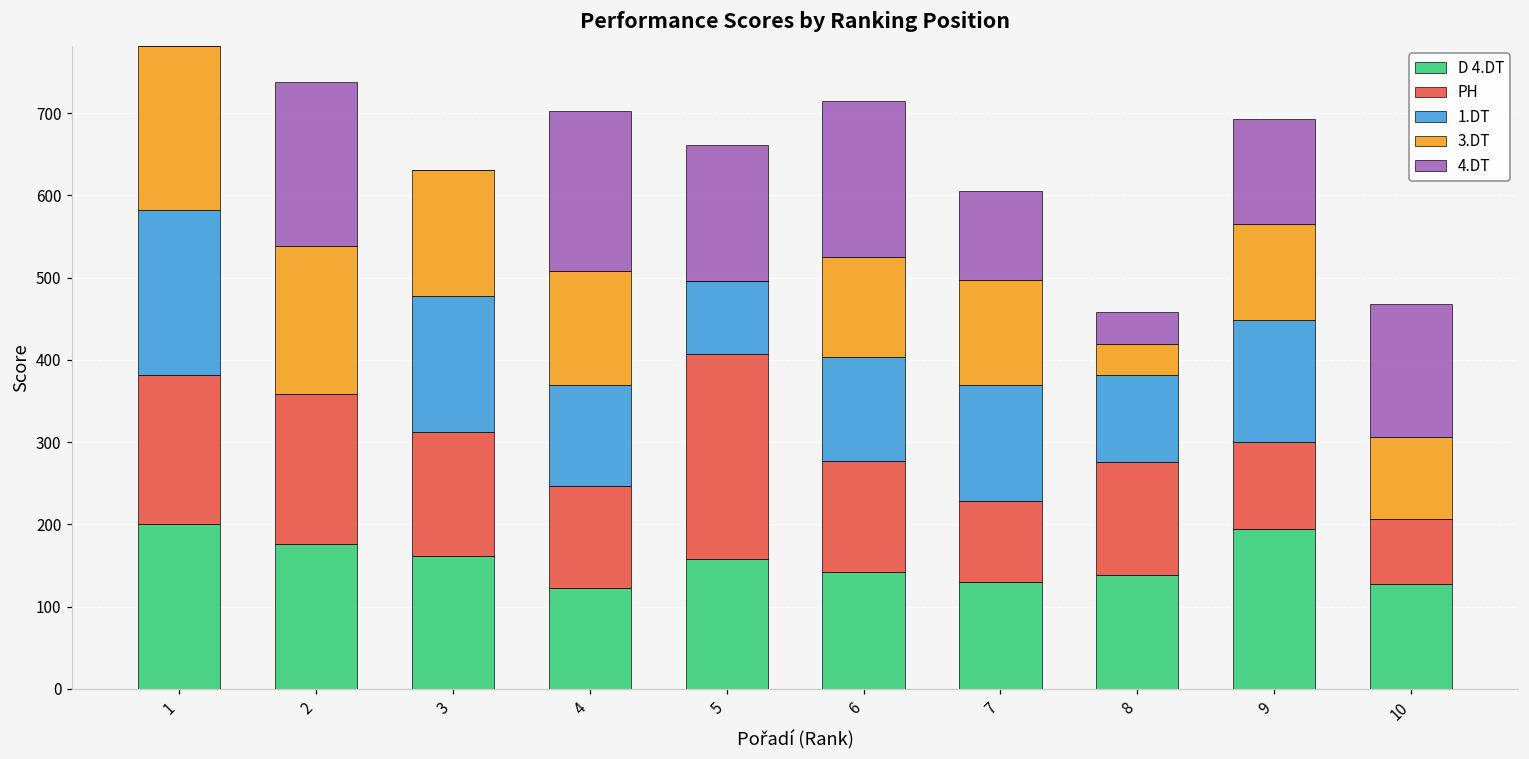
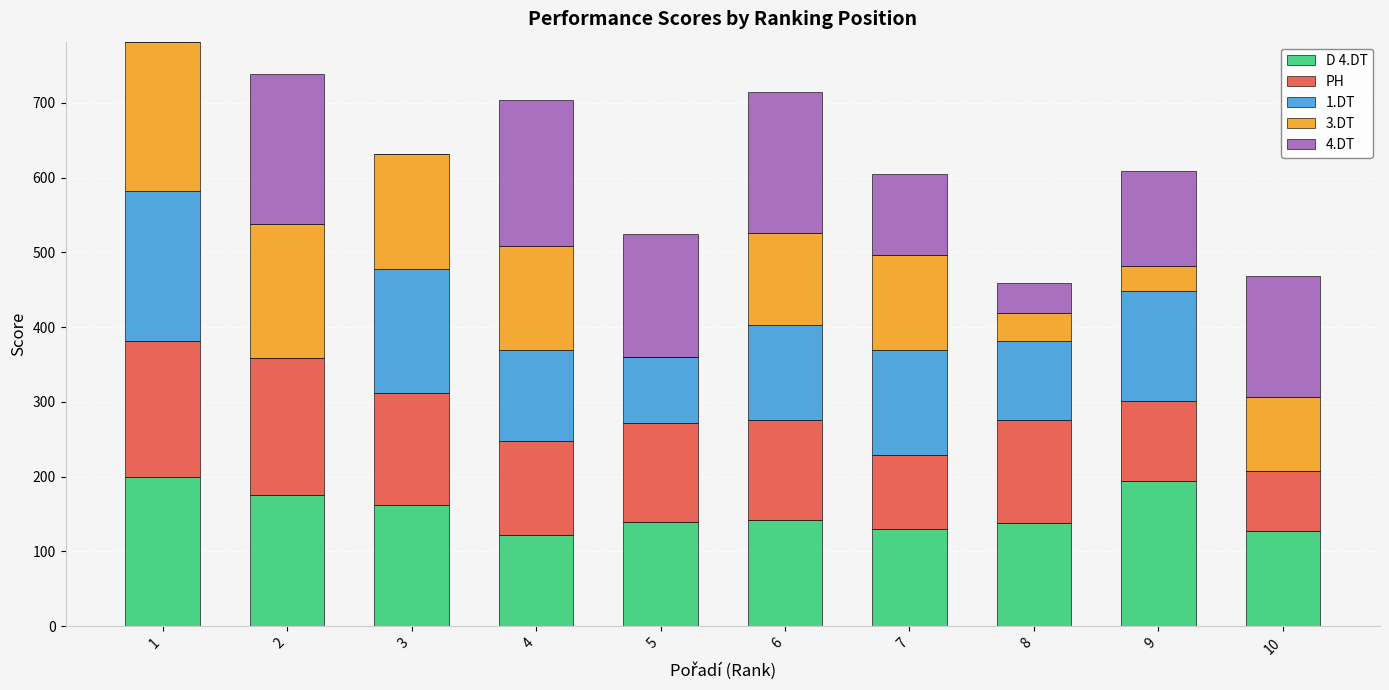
D 4.DT, 5: 160 -> 140
PH, 5: 250 -> 130
3.DT, 9: 120 -> 30
